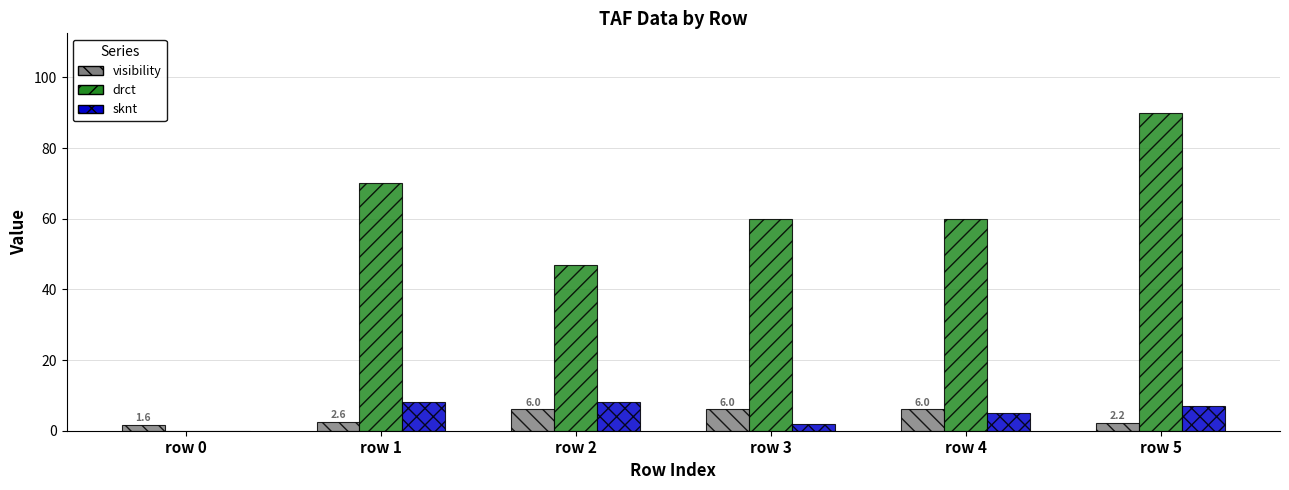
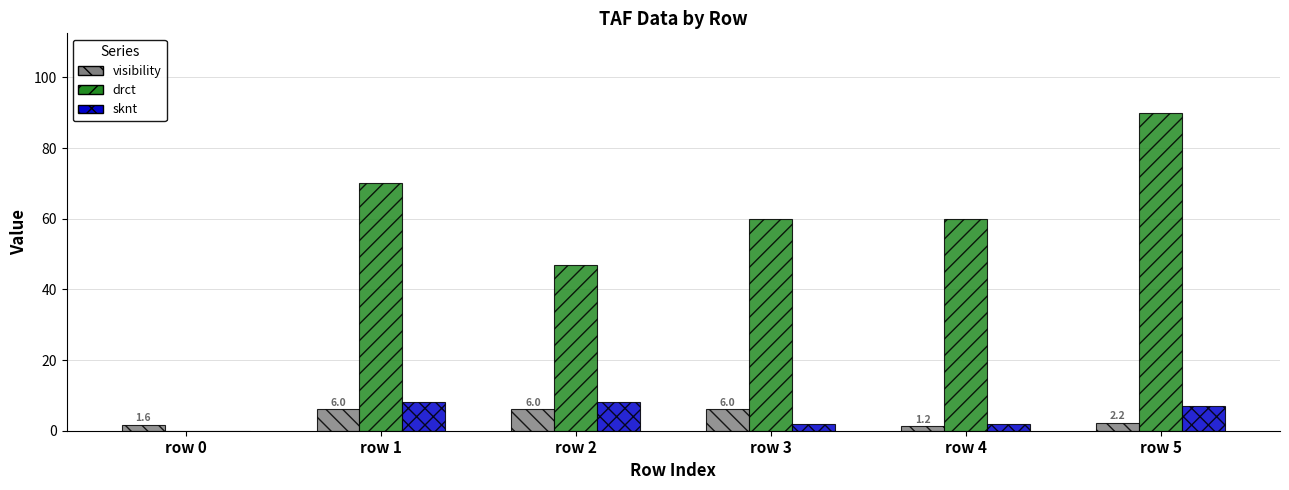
visibility, row 1: 2.6 -> 6.0
visibility, row 4: 6.0 -> 1.2
sknt, row 4: 5 -> 2
